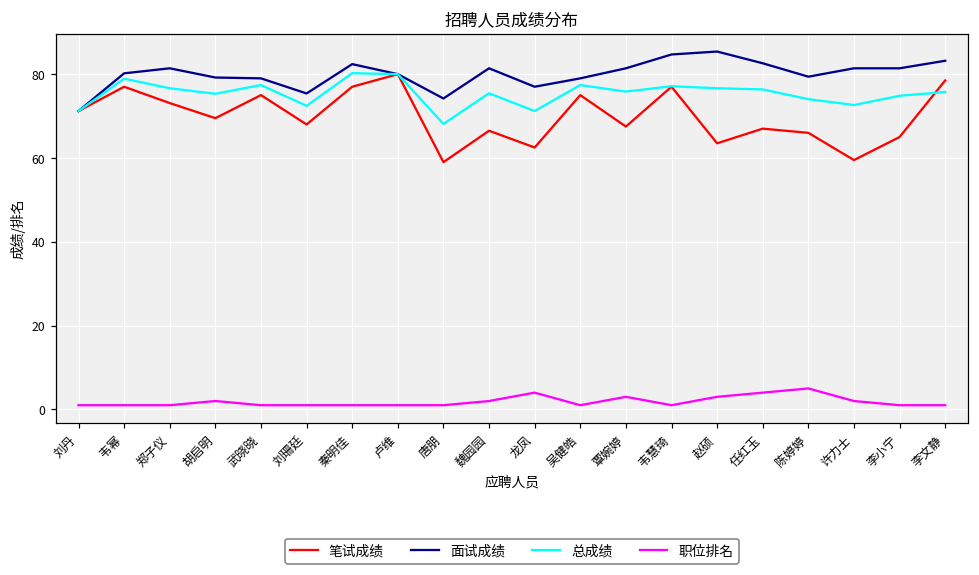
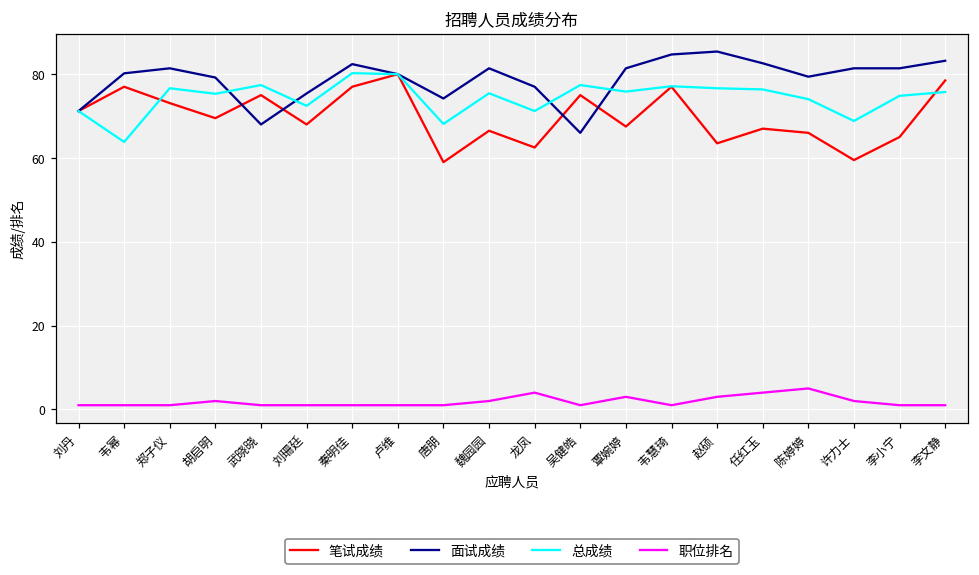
总成绩, 韦幂: 79 -> 64
面试成绩, 武晓晓: 79 -> 68
面试成绩, 吴健皓: 79 -> 66
总成绩, 许力士: 73 -> 69
